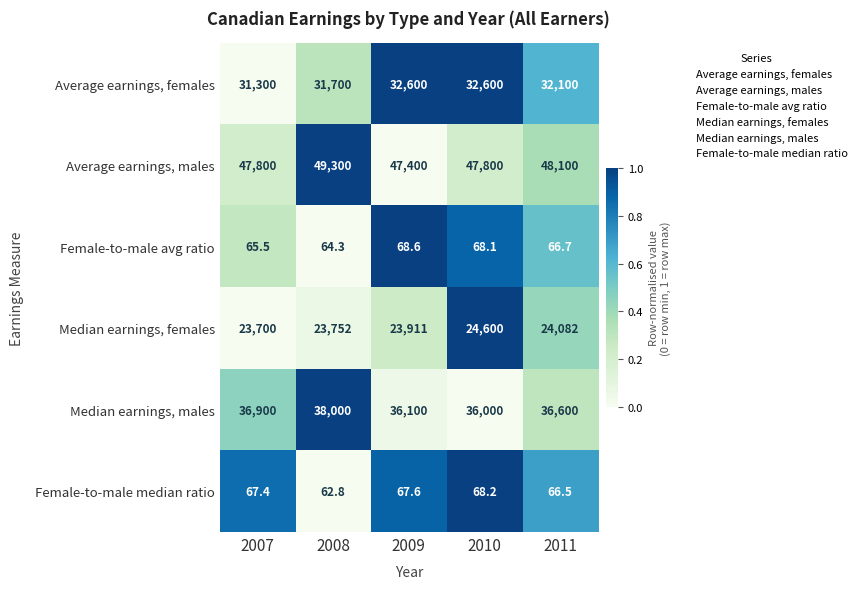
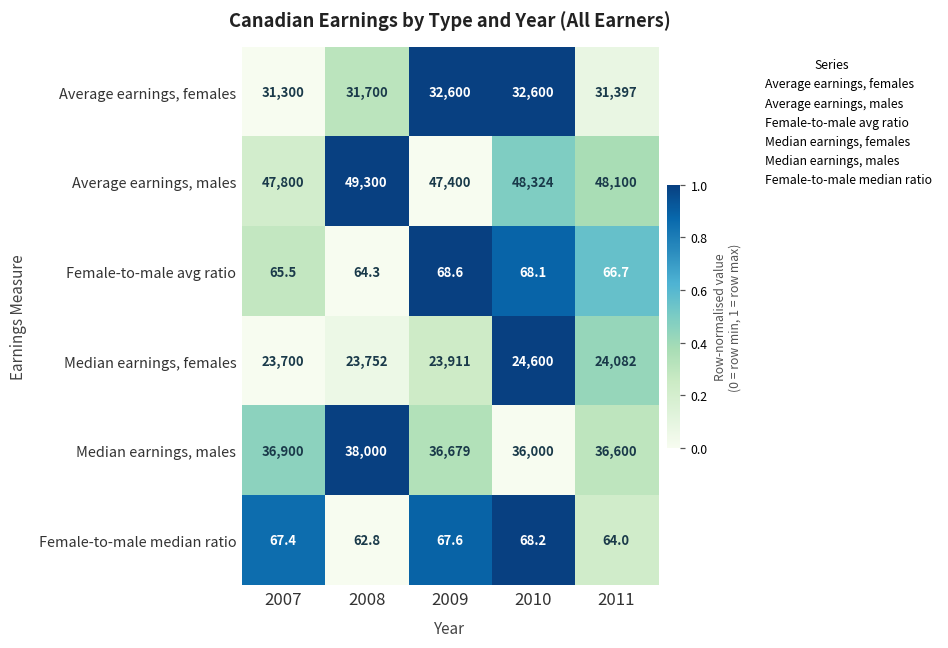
Average earnings, females, 2011: 32,100 -> 31,397
Average earnings, males, 2010: 47,800 -> 48,324
Median earnings, males, 2009: 36,100 -> 36,679
Female-to-male median ratio, 2011: 66.5 -> 64.0
